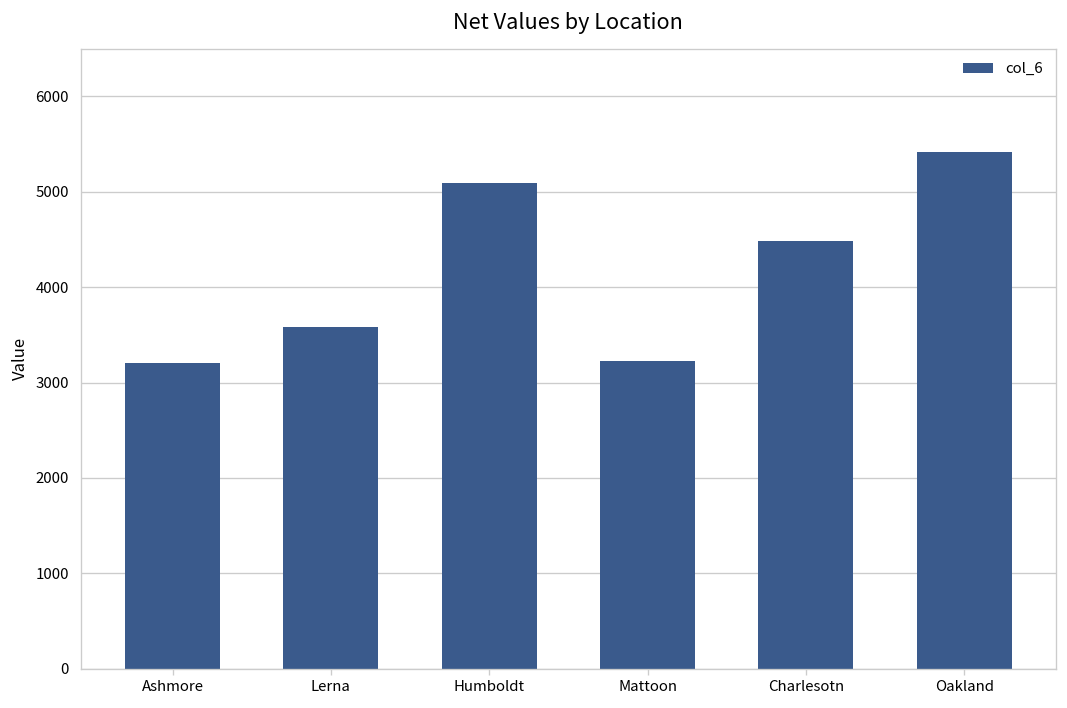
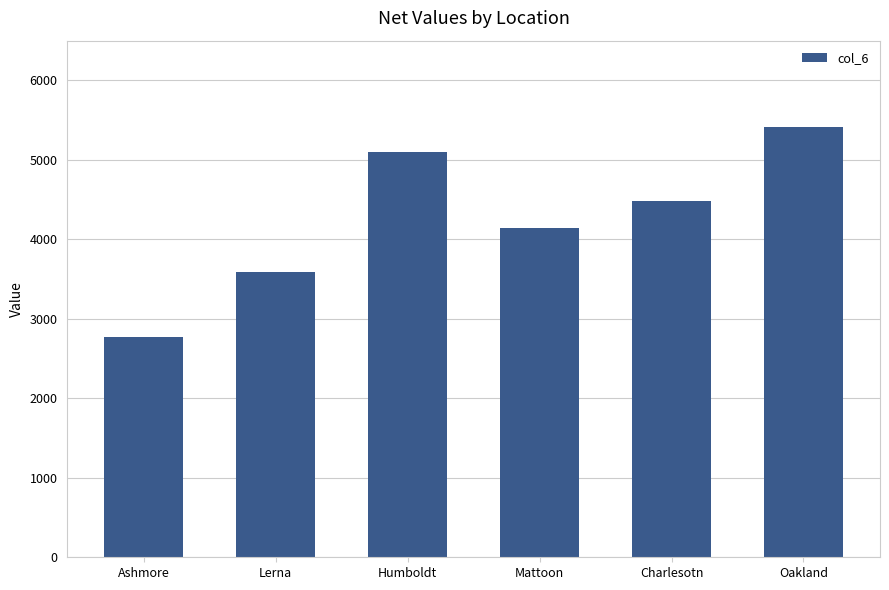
Ashmore: 3200 -> 2800
Mattoon: 3200 -> 4100
